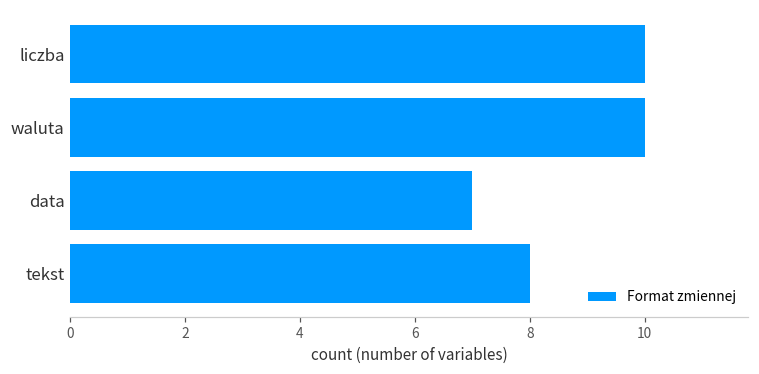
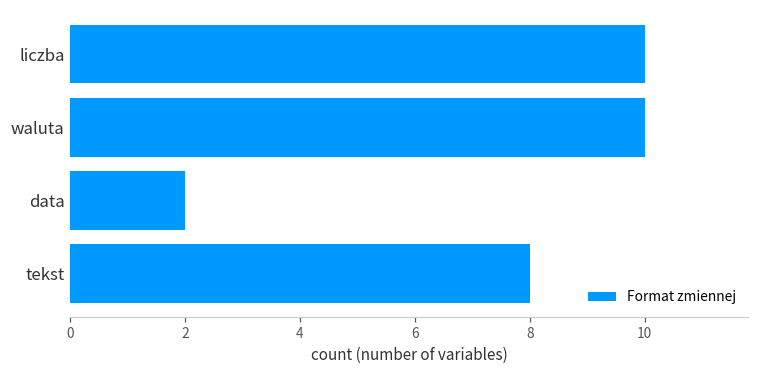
data: 7 -> 2
